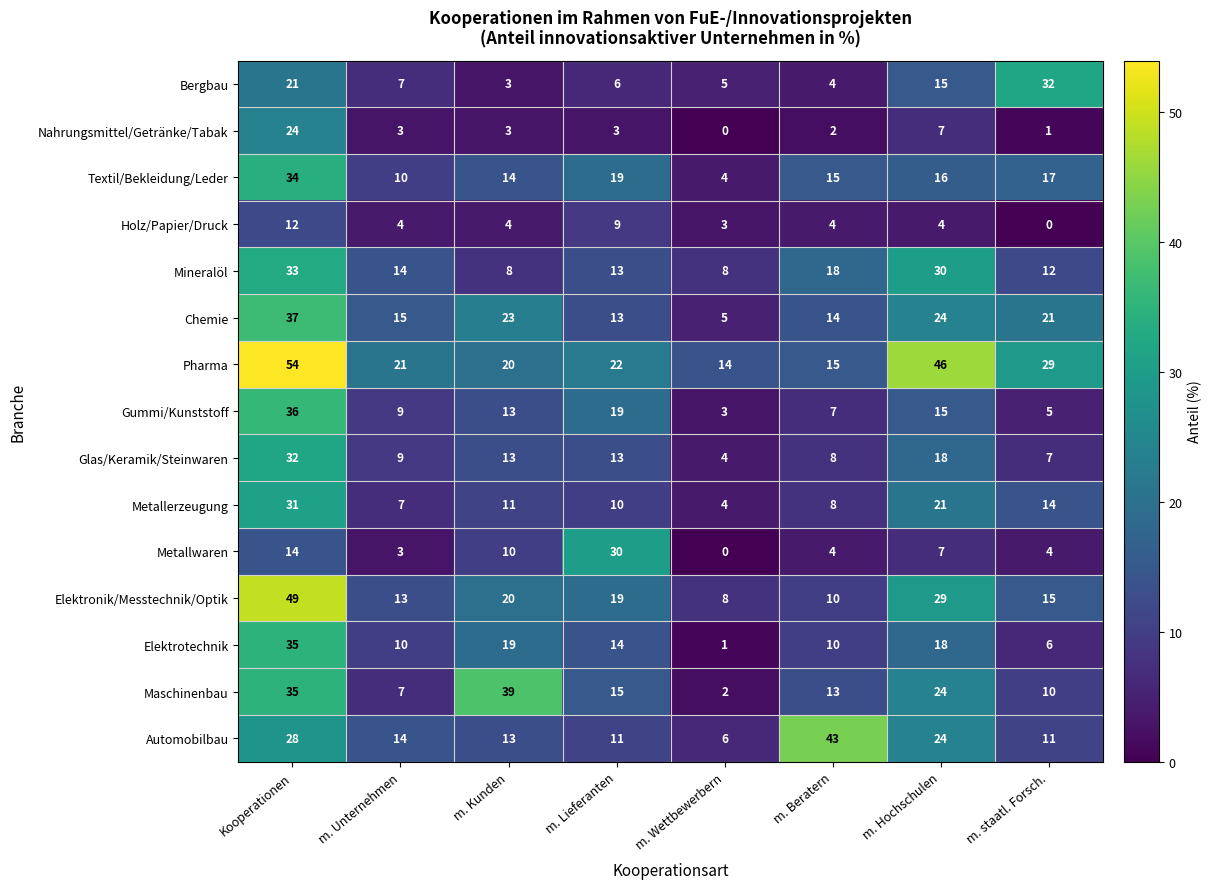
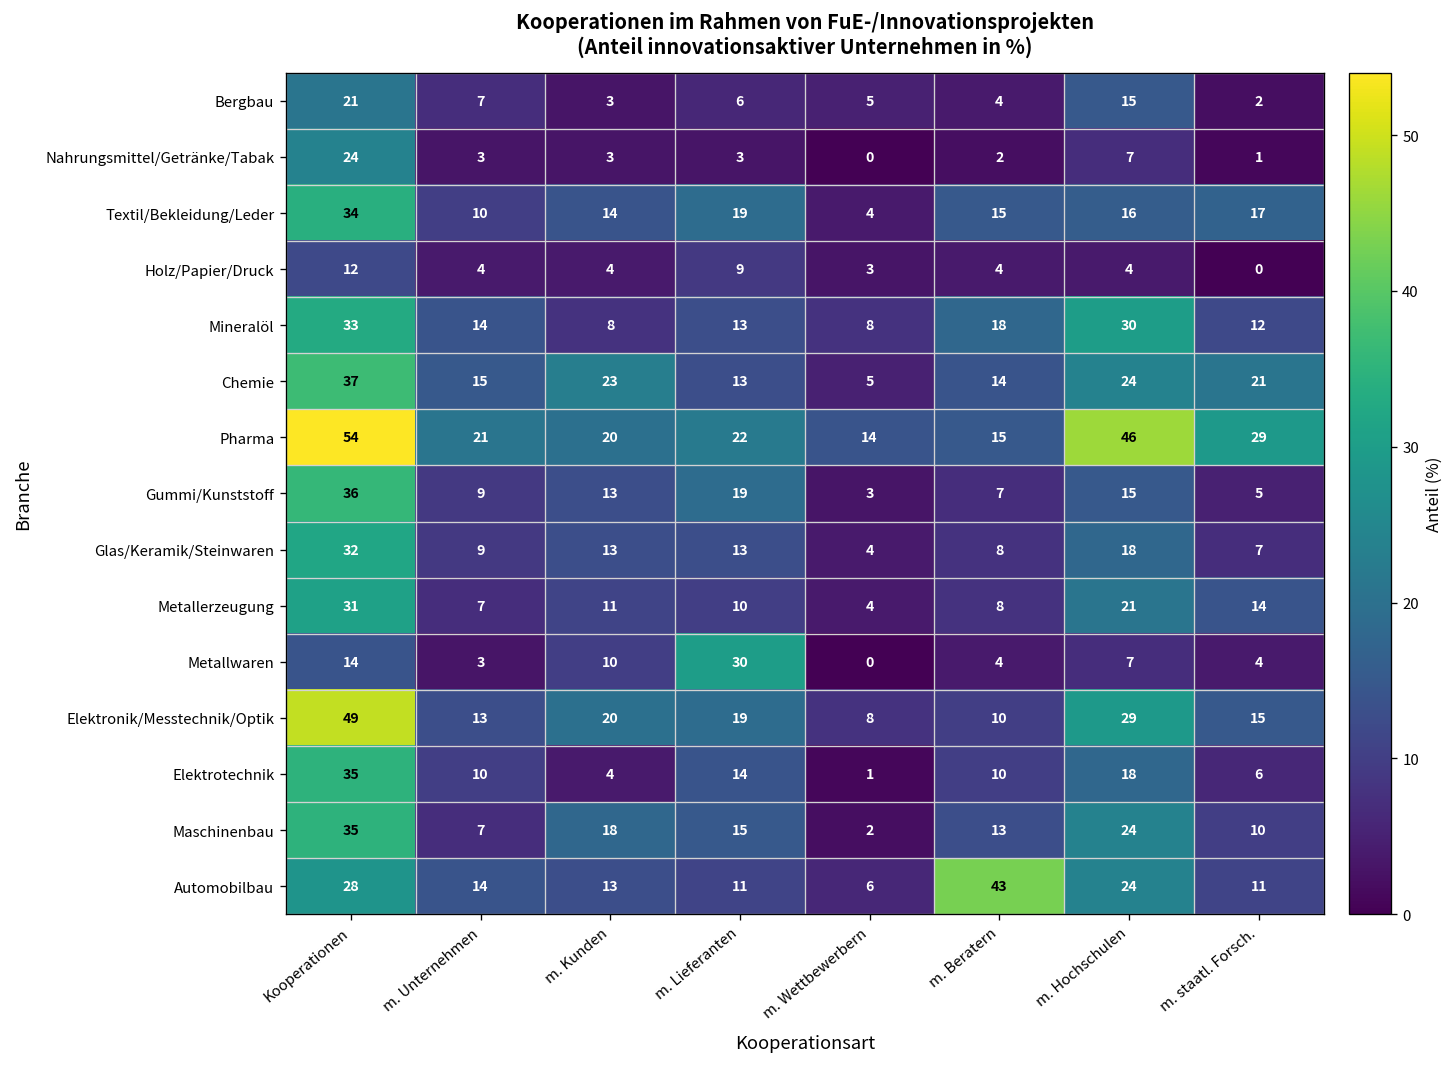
Bergbau, m. staatl. Forsch.: 32 -> 2
Elektrotechnik, m. Kunden: 19 -> 4
Maschinenbau, m. Kunden: 39 -> 18
